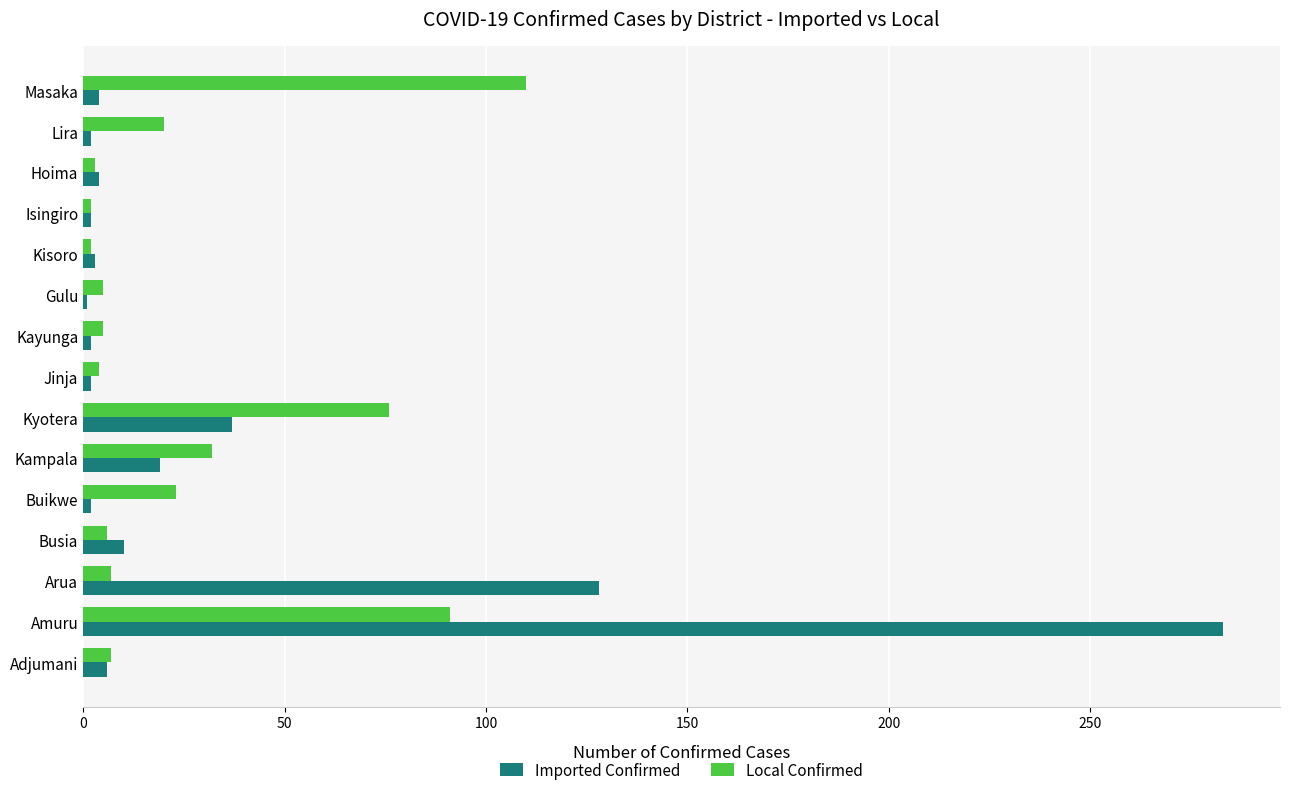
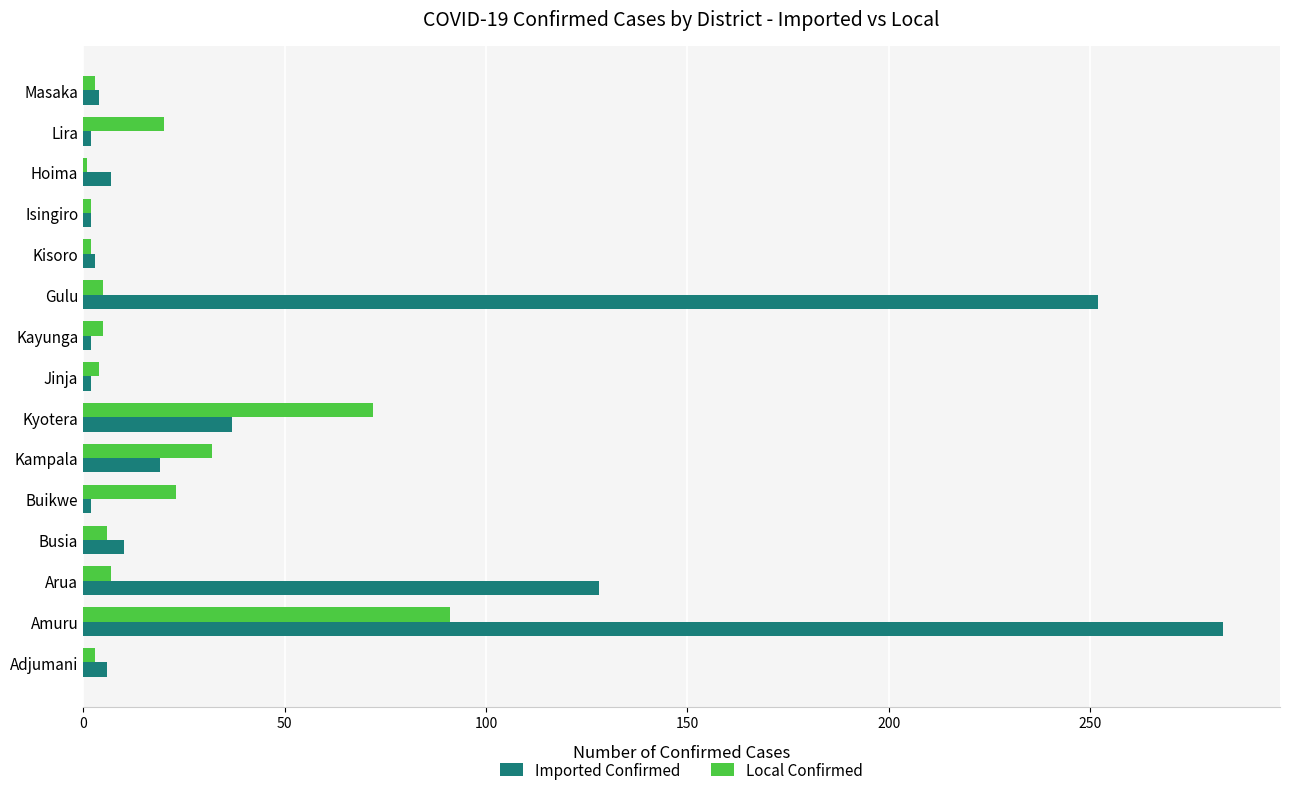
Local Confirmed, Masaka: 110 -> 3
Local Confirmed, Hoima: 3 -> 1
Imported Confirmed, Hoima: 4 -> 7
Imported Confirmed, Gulu: 1 -> 252
Local Confirmed, Kyotera: 76 -> 72
Local Confirmed, Adjumani: 7 -> 3
